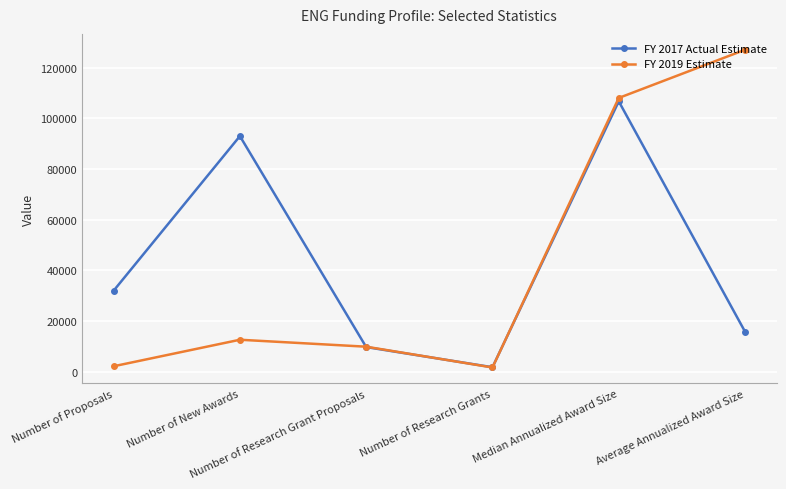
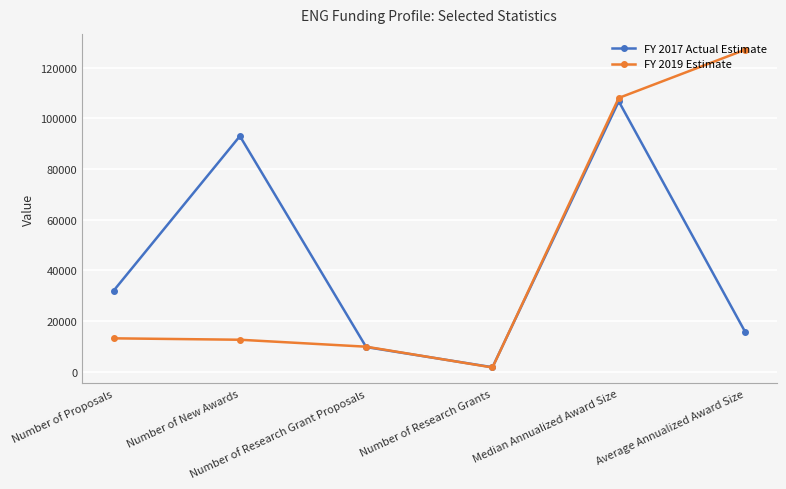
FY 2019 Estimate, Number of Proposals: 2000 -> 13000
